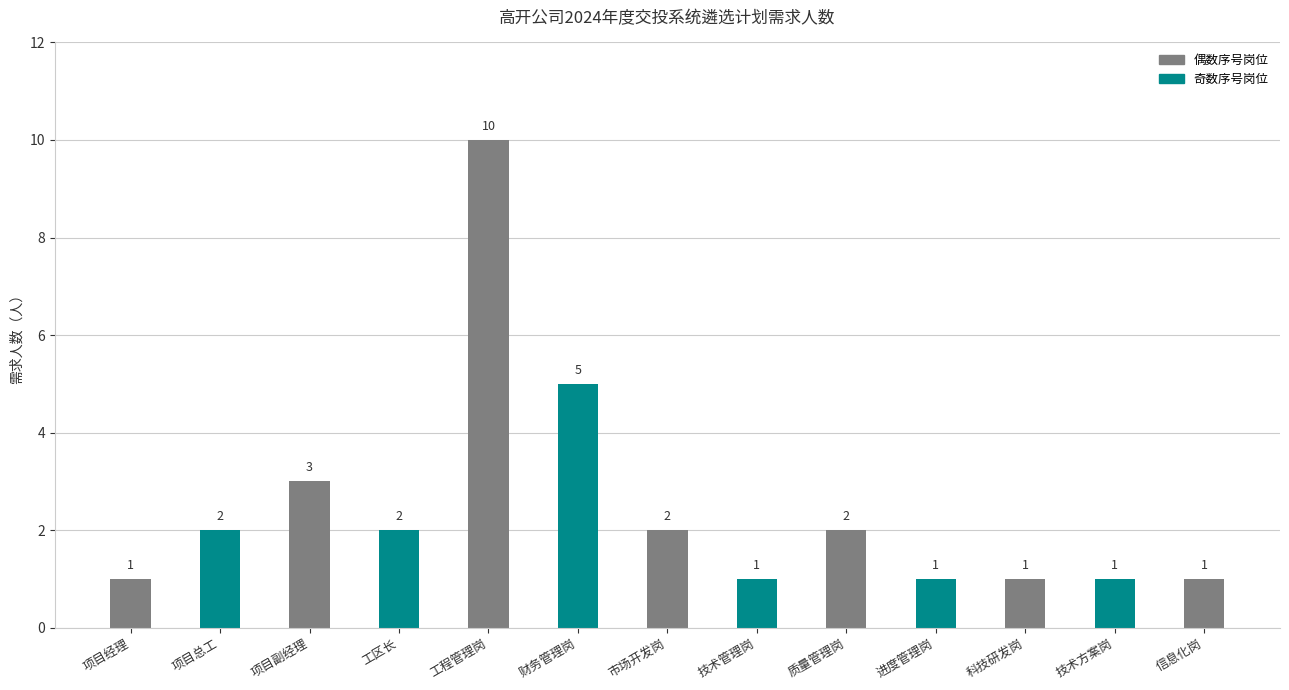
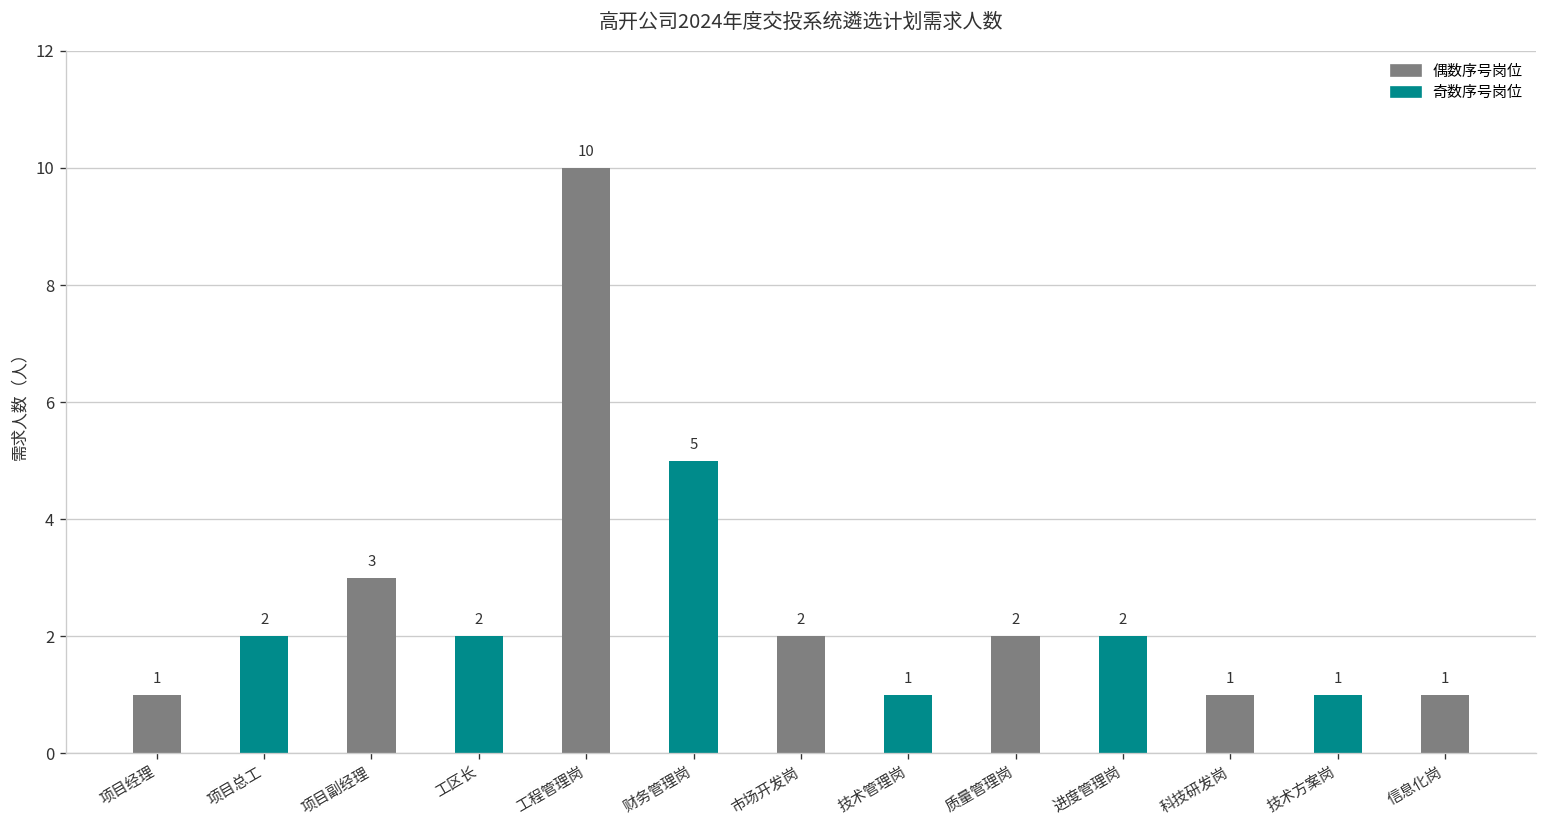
进度管理岗: 1 -> 2
